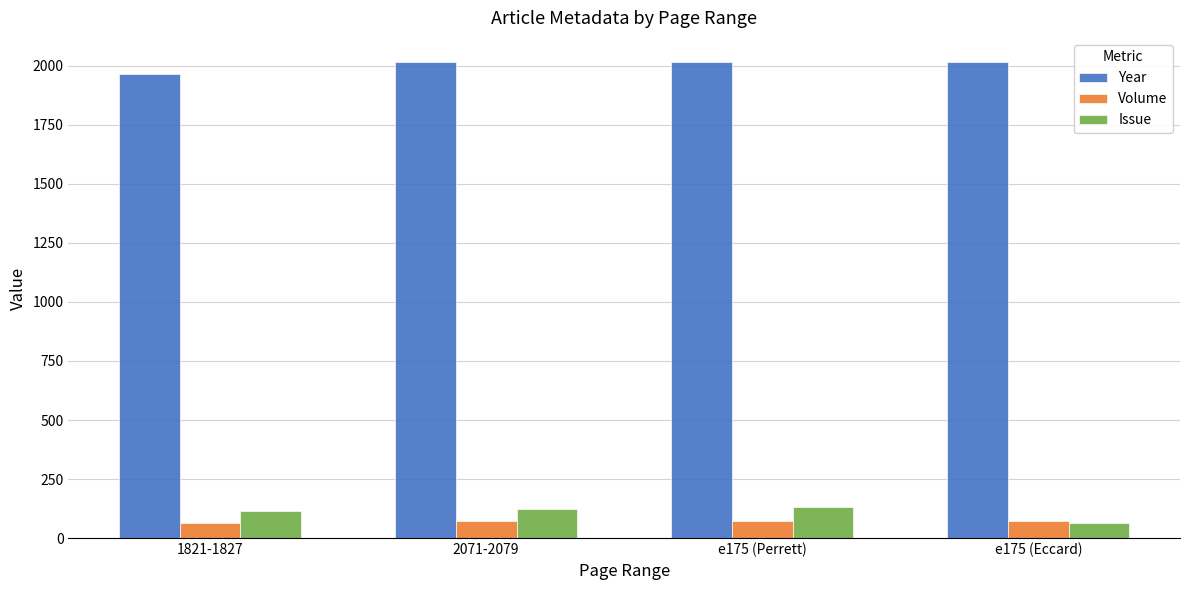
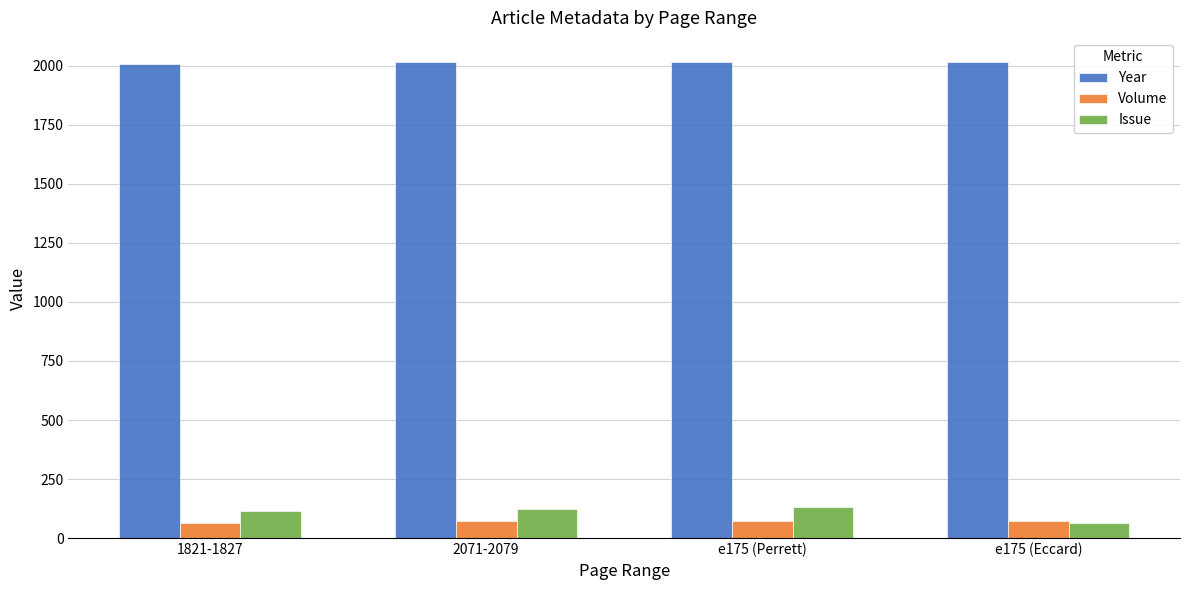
Year, 1821-1827: 1970 -> 2010
